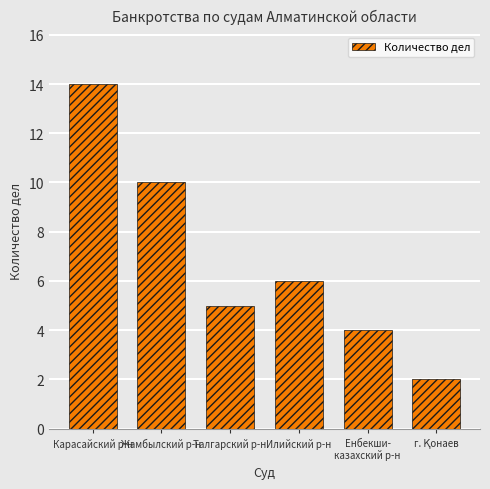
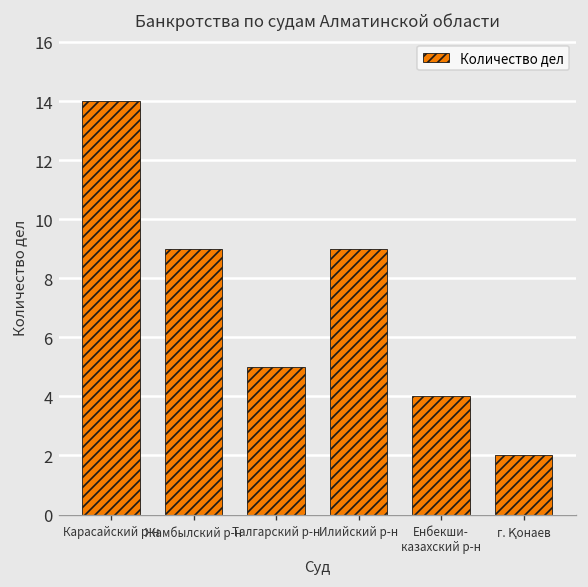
Жамбылский р-н: 10 -> 9
Илийский р-н: 6 -> 9
